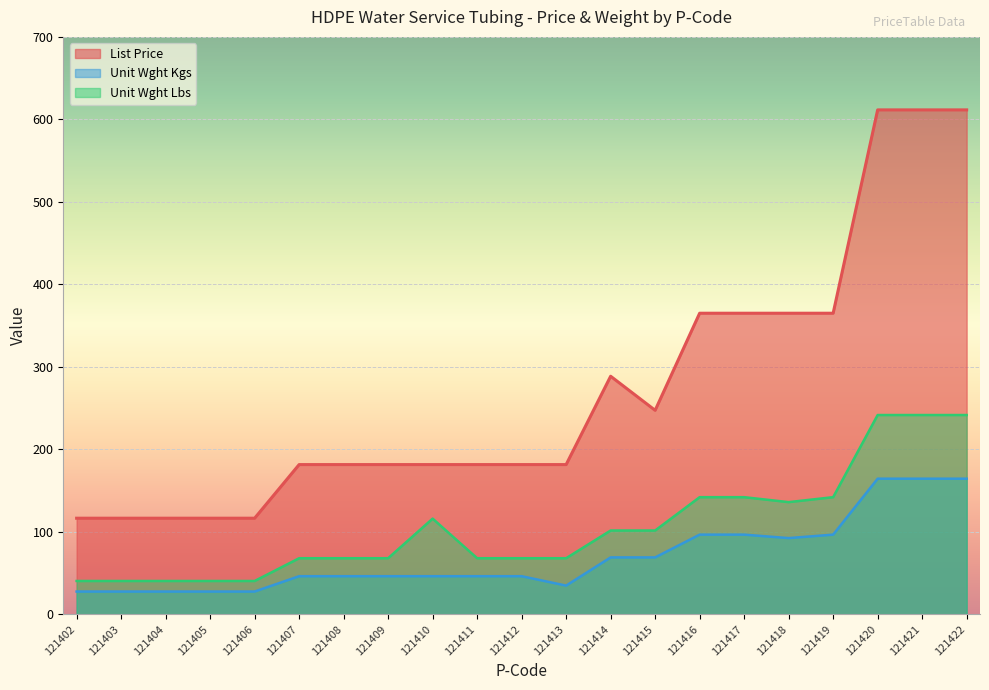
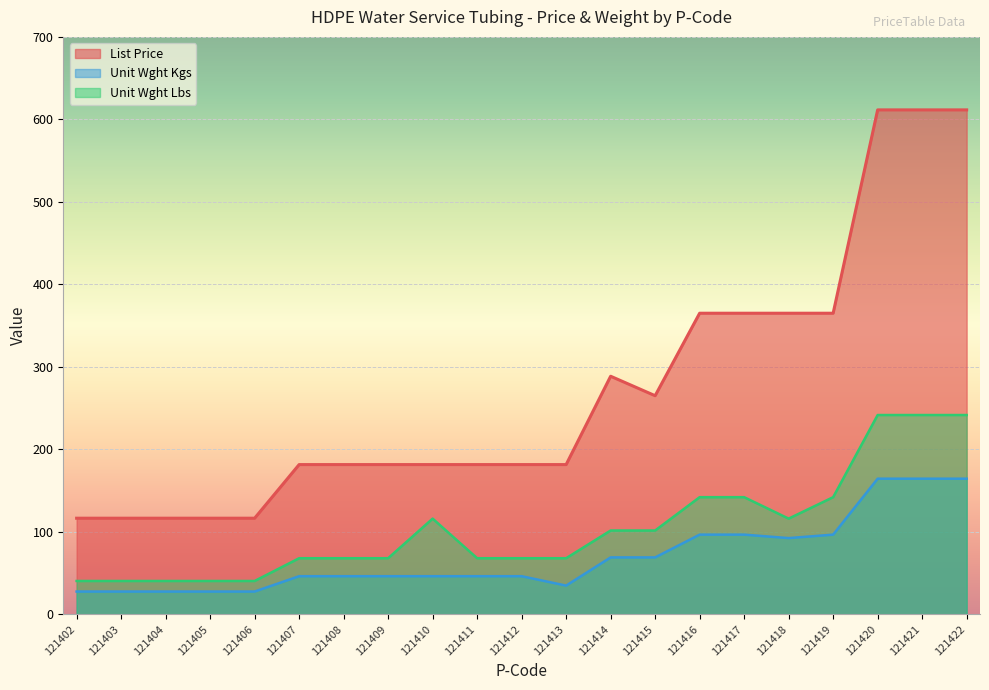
List Price, 121415: 250 -> 270
Unit Wght Lbs, 121418: 140 -> 120
